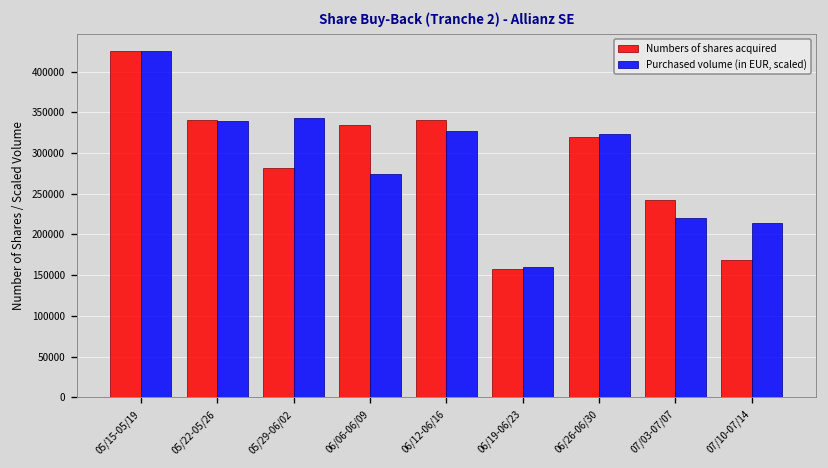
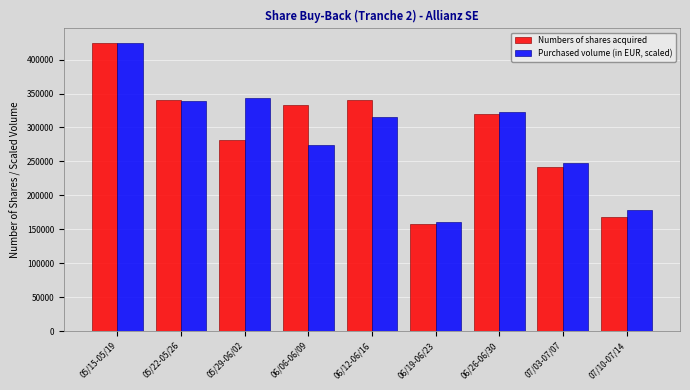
Purchased volume (in EUR, scaled), 06/12-06/16: 330000 -> 310000
Purchased volume (in EUR, scaled), 07/03-07/07: 220000 -> 250000
Purchased volume (in EUR, scaled), 07/10-07/14: 210000 -> 180000
